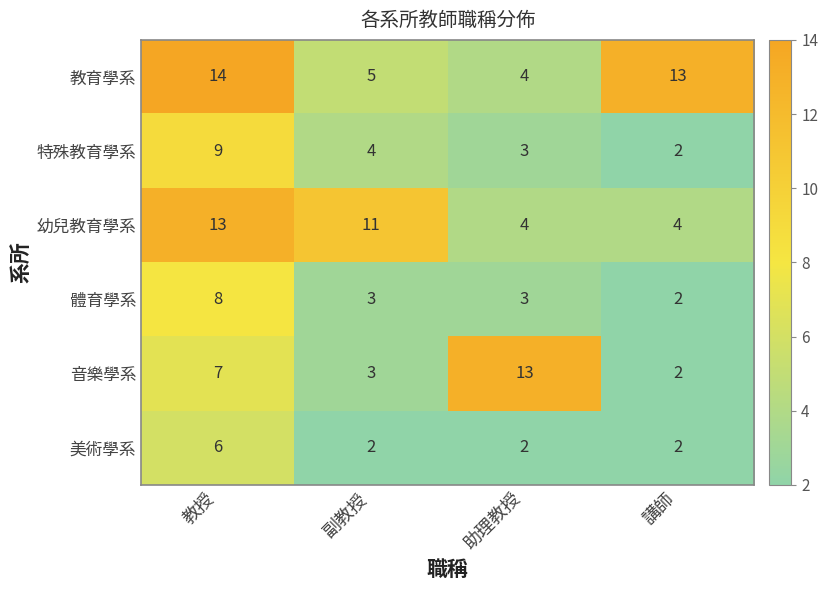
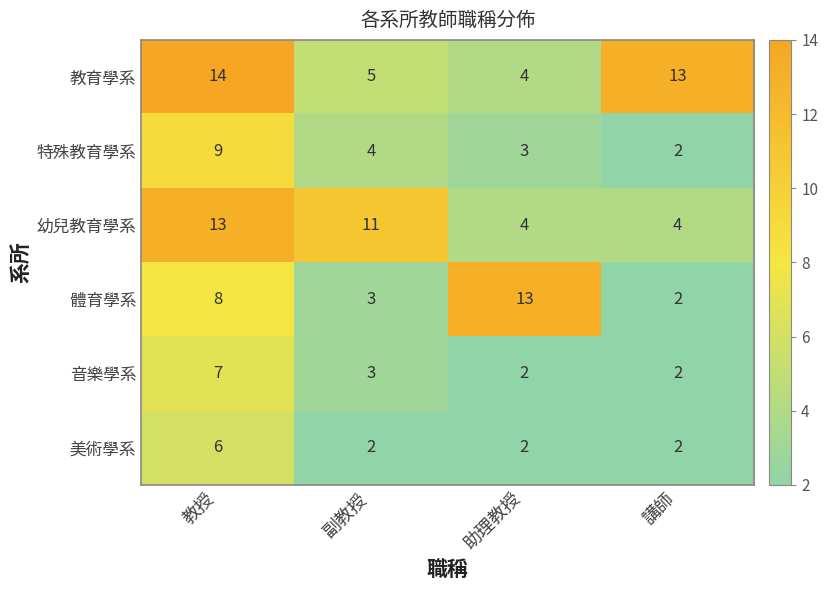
體育學系, 助理教授: 3 -> 13
音樂學系, 助理教授: 13 -> 2
